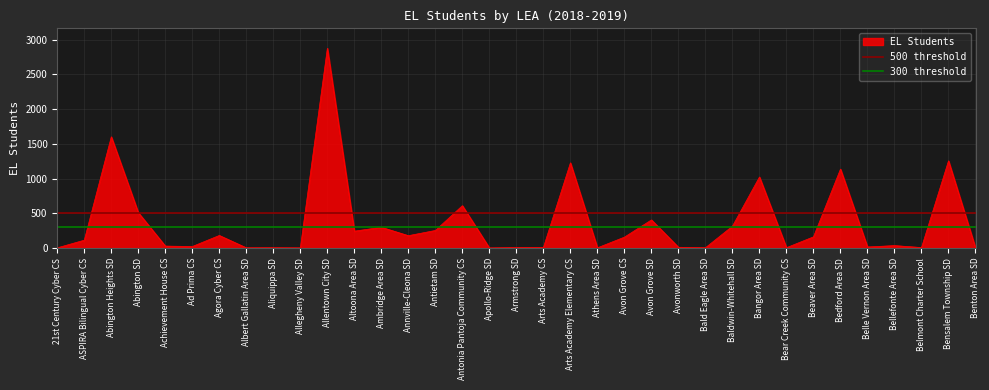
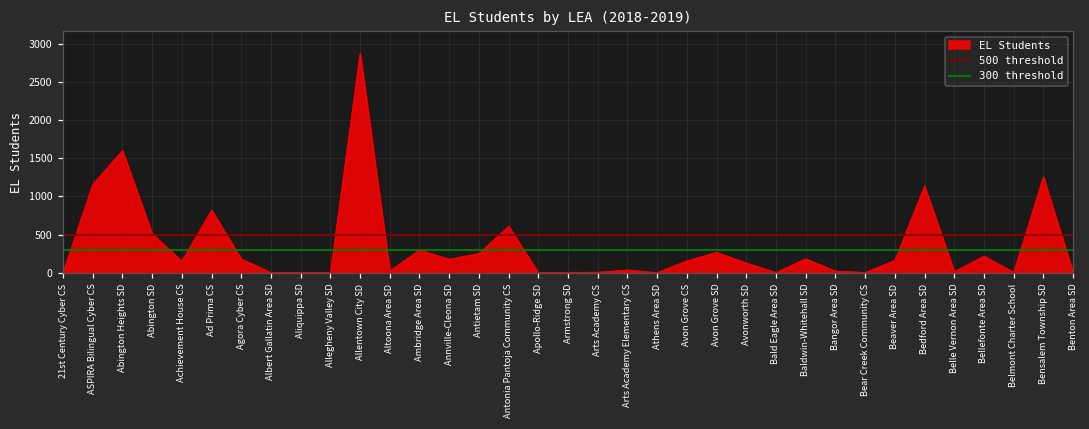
ASPIRA Bilingual Cyber CS: 100 -> 1200
Achievement House CS: 0 -> 200
Ad Prima CS: 0 -> 800
Altoona Area SD: 200 -> 0
Arts Academy Elementary CS: 1200 -> 0
Avon Grove SD: 400 -> 300
Avonworth SD: 0 -> 100
Baldwin-Whitehall SD: 300 -> 200
Bangor Area SD: 1000 -> 0
Bellefonte Area SD: 0 -> 200
